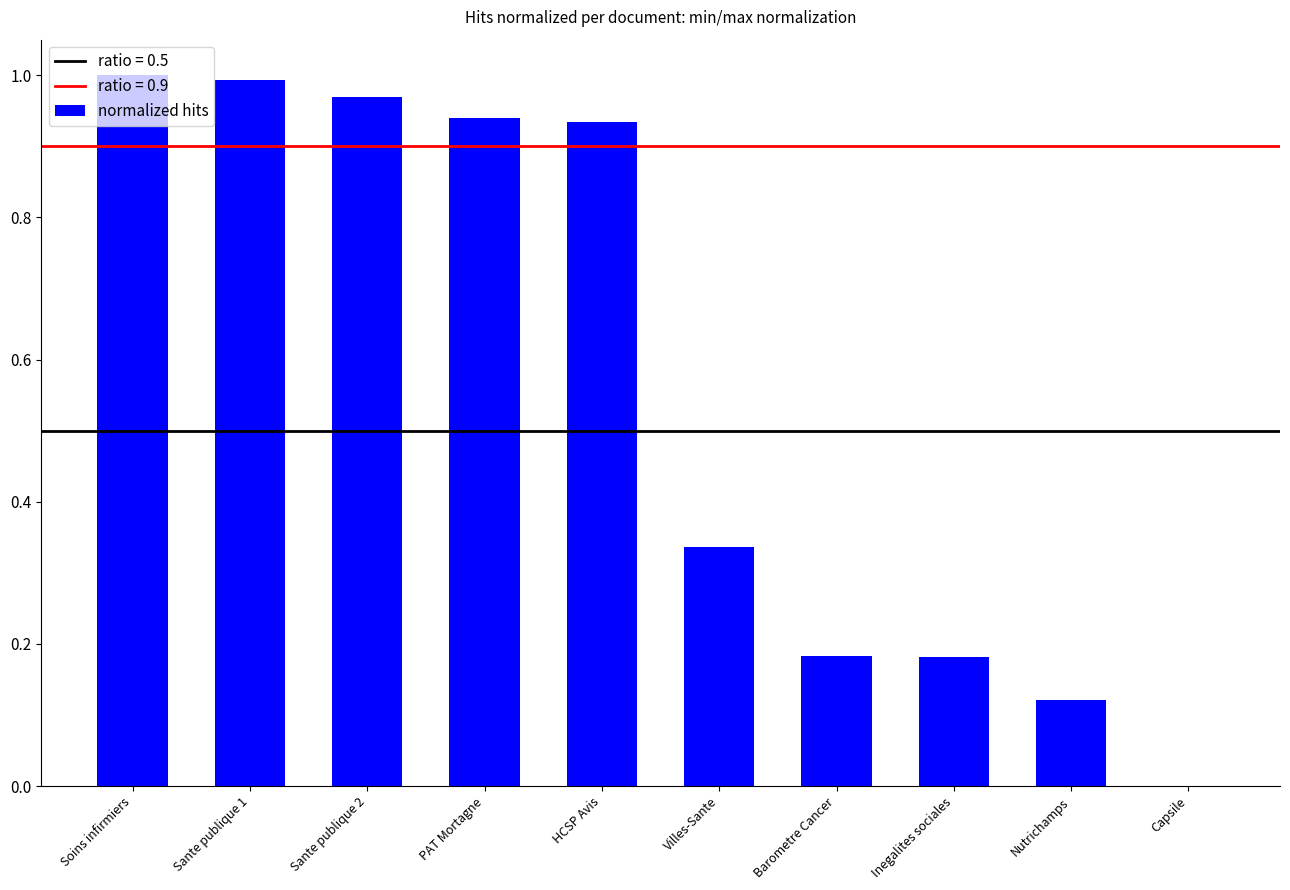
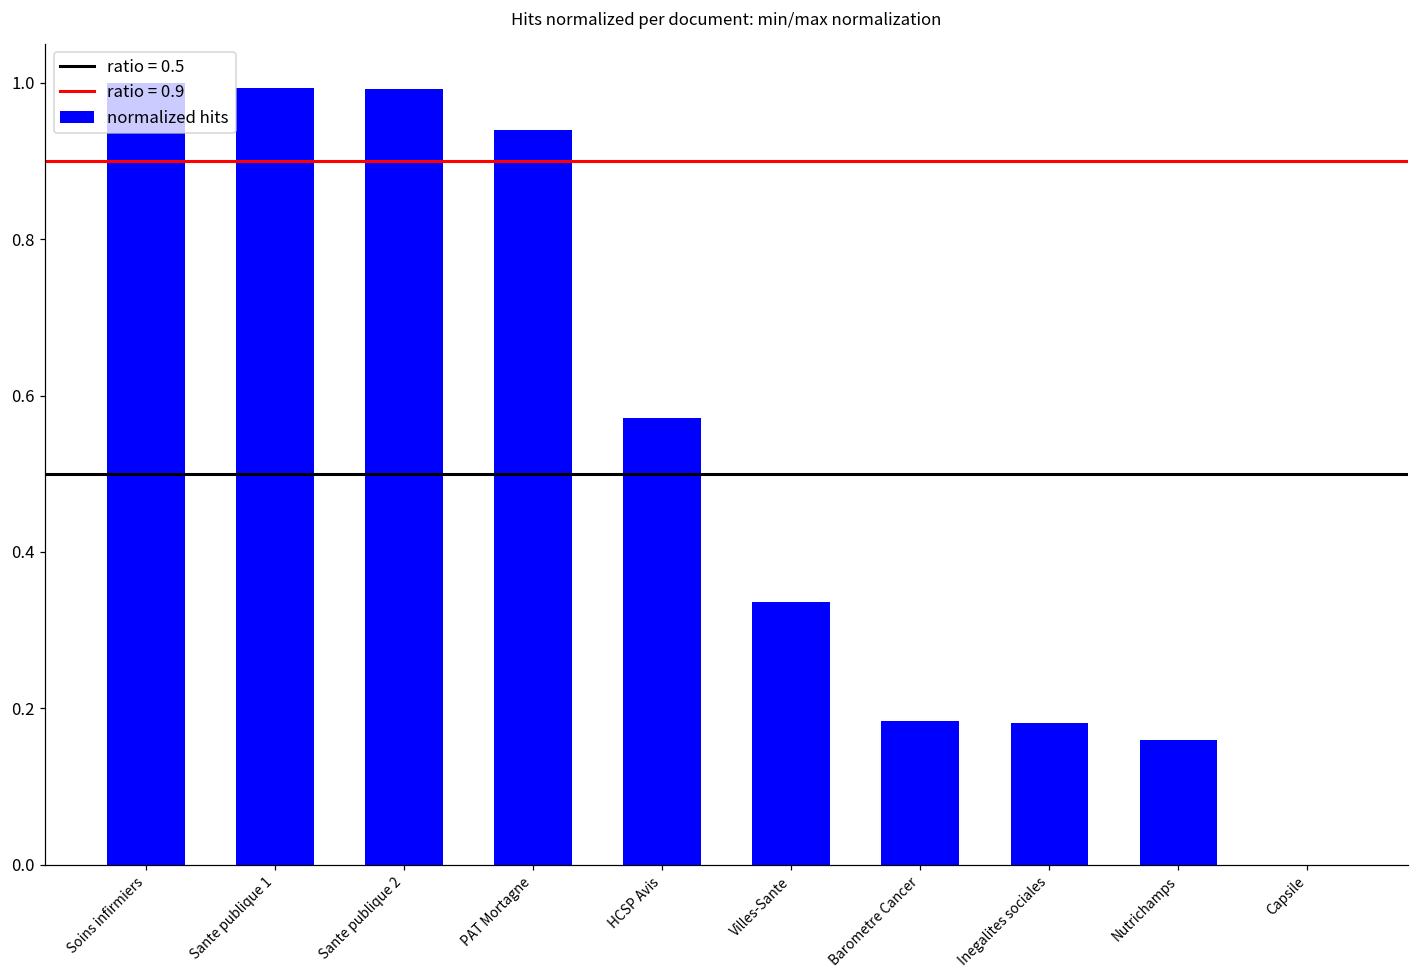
Sante publique 2: 0.97 -> 0.99
HCSP Avis: 0.93 -> 0.57
Nutrichamps: 0.12 -> 0.16
